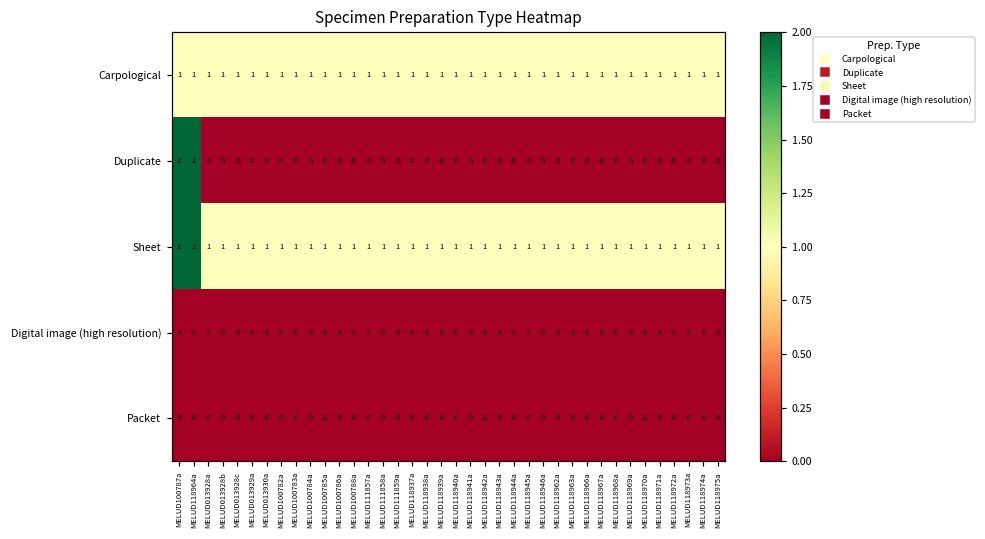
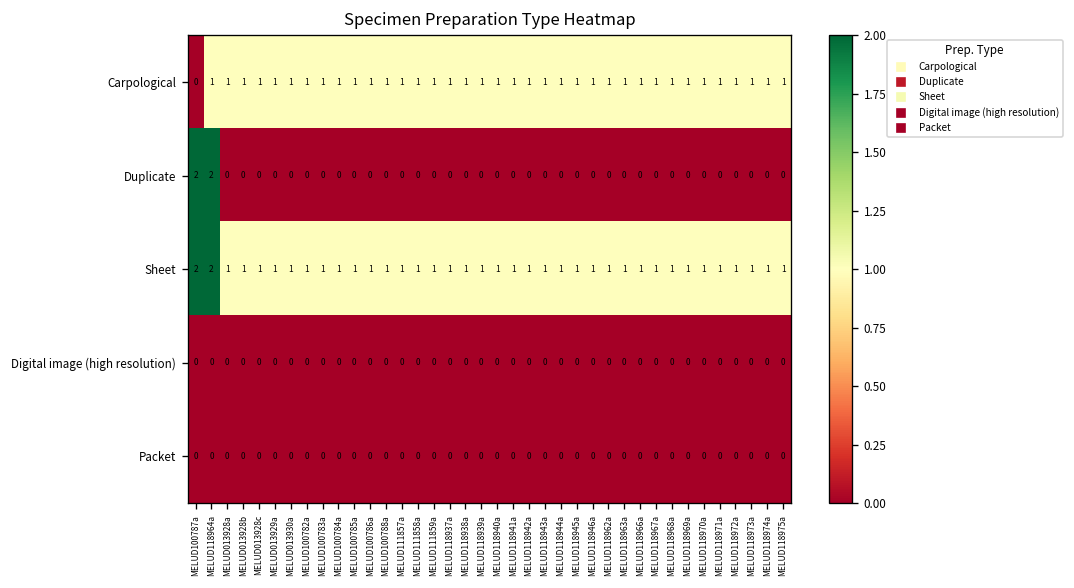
Carpological, MELUD100787a: 1 -> 0
